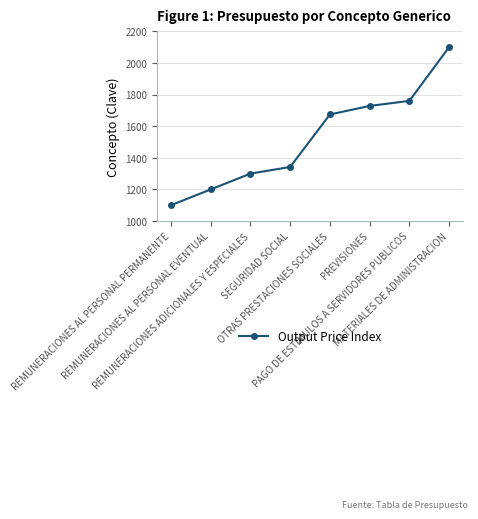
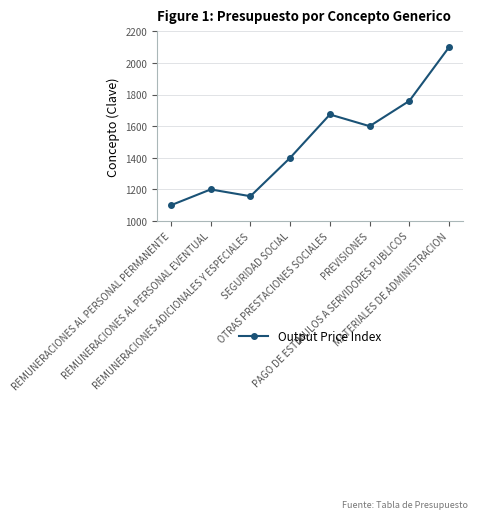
REMUNERACIONES ADICIONALES Y ESPECIALES: 1300 -> 1160
SEGURIDAD SOCIAL: 1340 -> 1400
PREVISIONES: 1730 -> 1600
